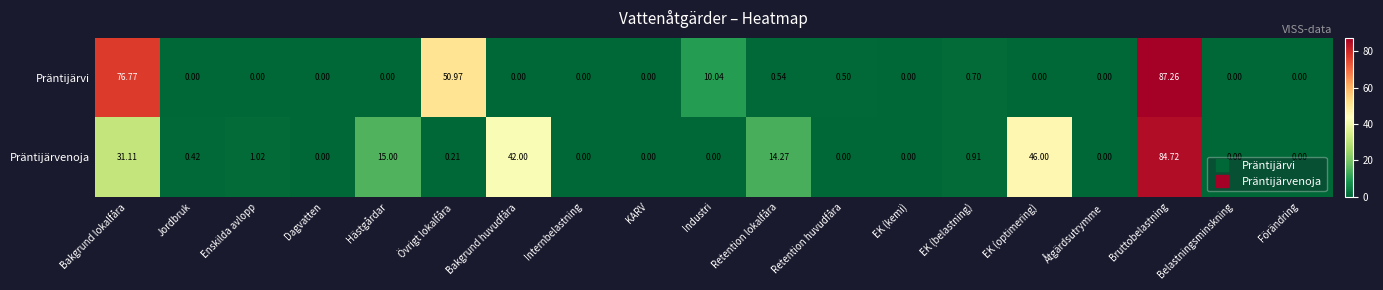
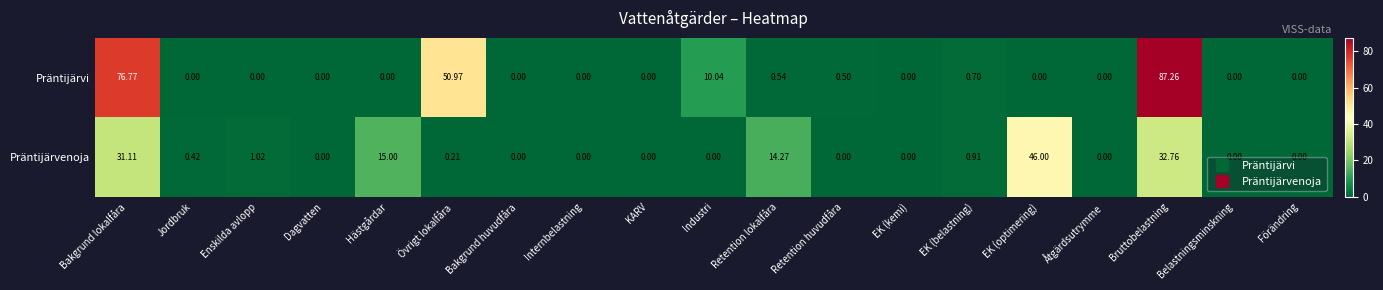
Präntijärvenoja, Bakgrund huvudfåra: 42.00 -> 0.00
Präntijärvenoja, Bruttobelastning: 84.72 -> 32.76
